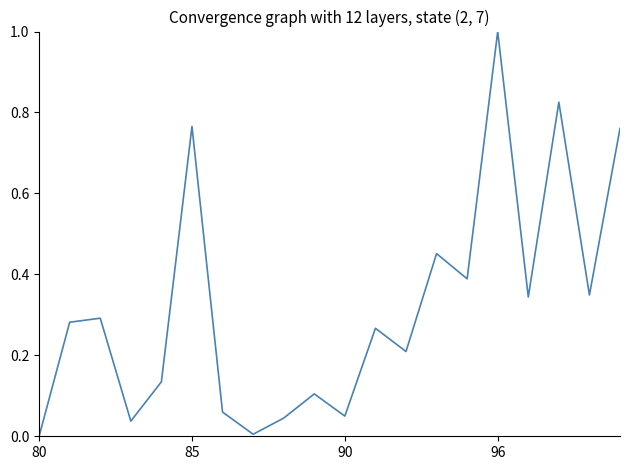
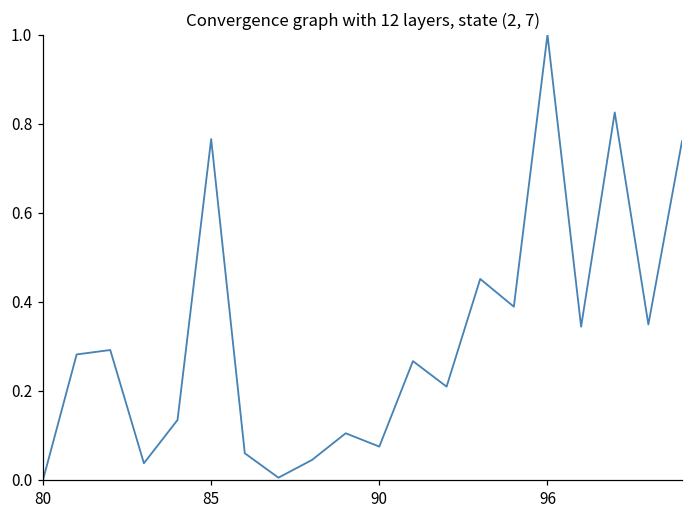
90: 0.05 -> 0.07
